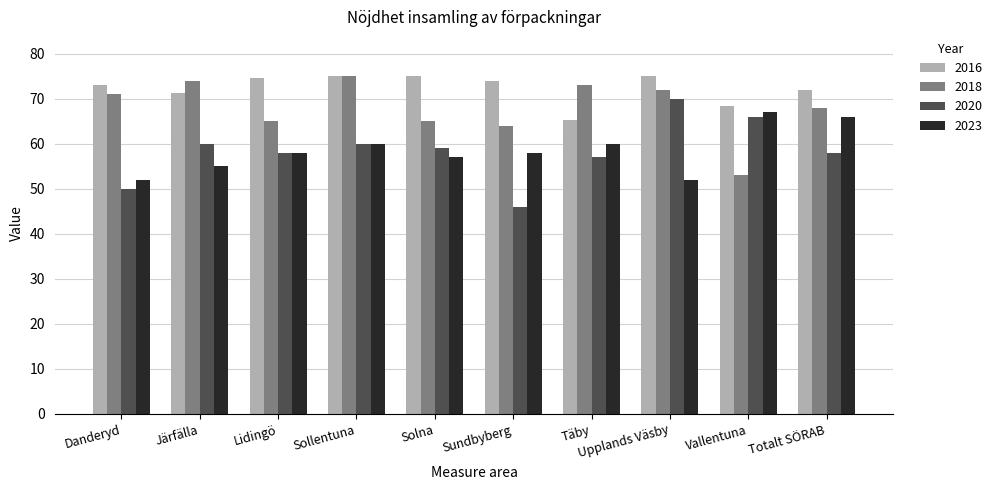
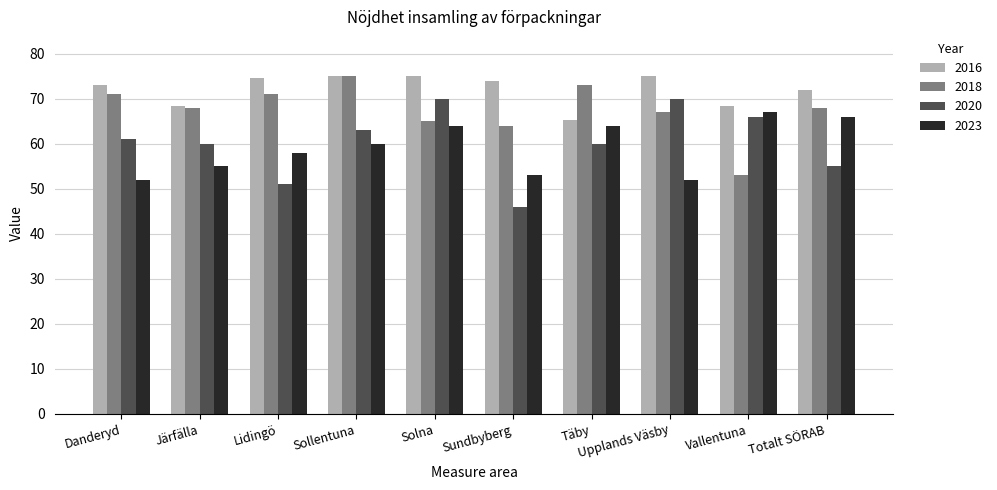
2020, Danderyd: 50 -> 61
2016, Järfälla: 71 -> 69
2018, Järfälla: 74 -> 68
2018, Lidingö: 65 -> 71
2020, Lidingö: 58 -> 51
2020, Sollentuna: 60 -> 63
2020, Solna: 59 -> 70
2023, Solna: 57 -> 64
2023, Sundbyberg: 58 -> 53
2020, Täby: 57 -> 60
2023, Täby: 60 -> 64
2018, Upplands Väsby: 72 -> 67
2020, Totalt SÖRAB: 58 -> 55
